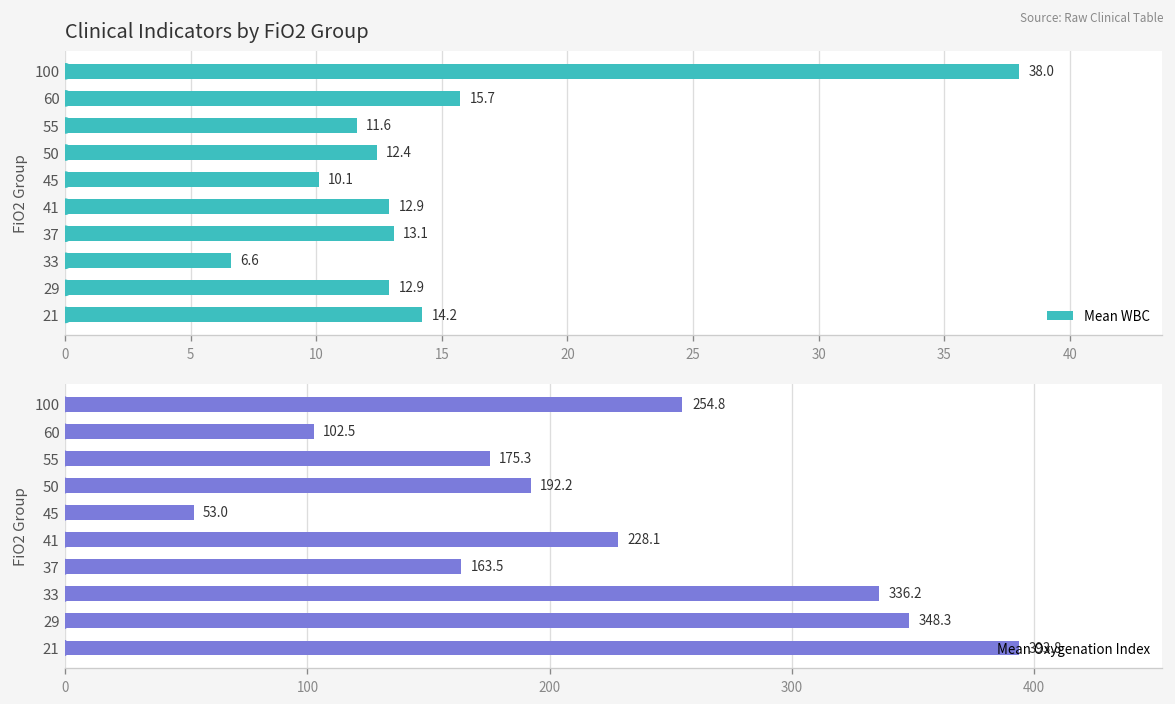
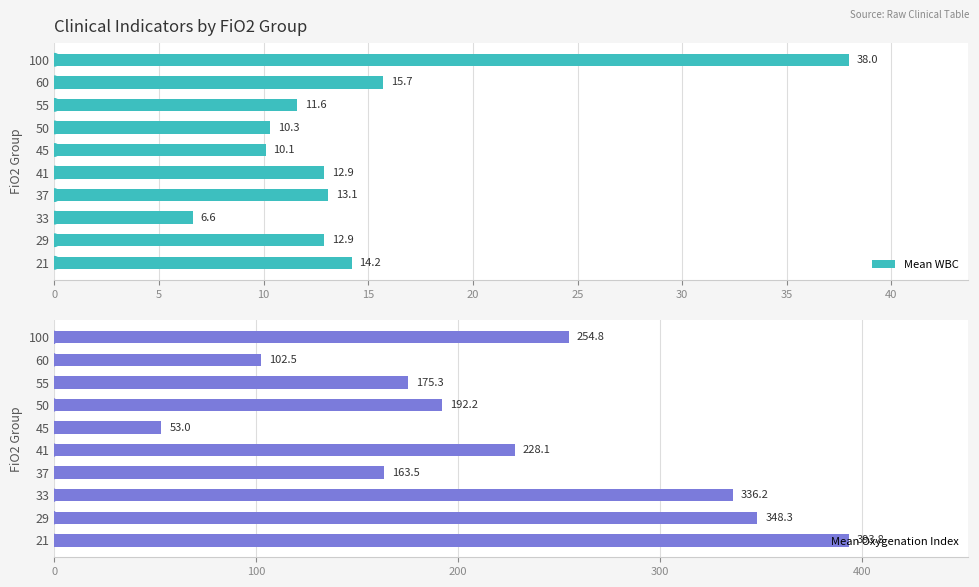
Clinical Indicators by FiO2 Group, 50: 12.4 -> 10.3
